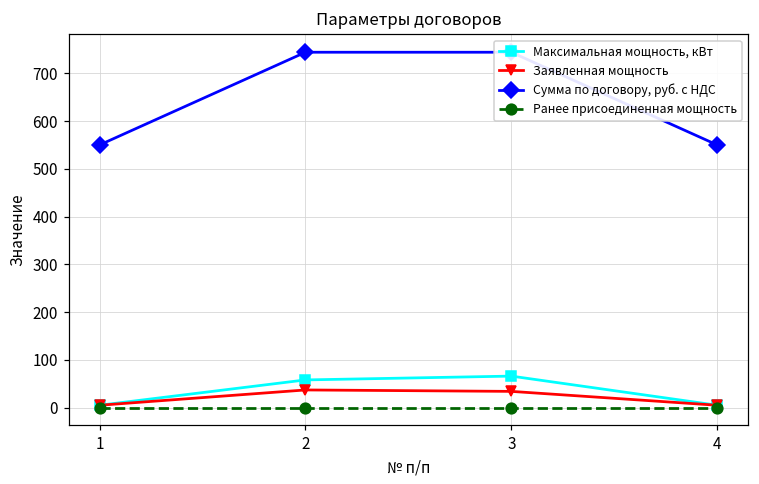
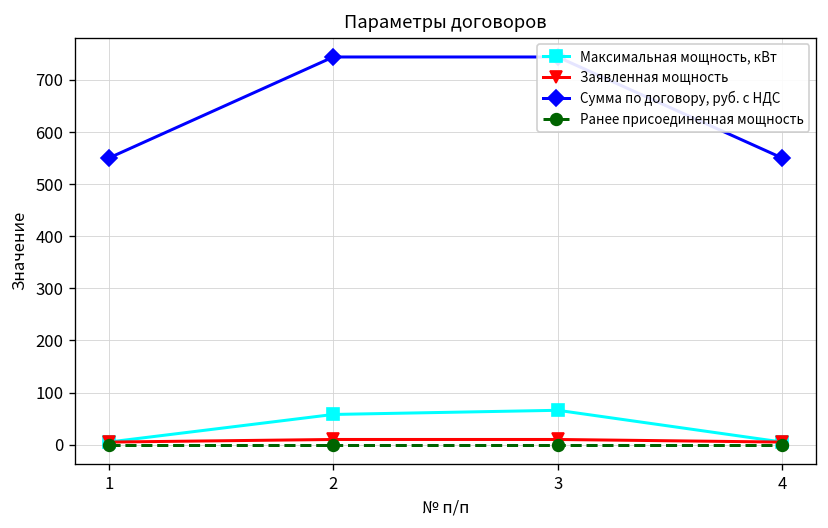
Заявленная мощность, 2: 40 -> 10
Заявленная мощность, 3: 30 -> 10
